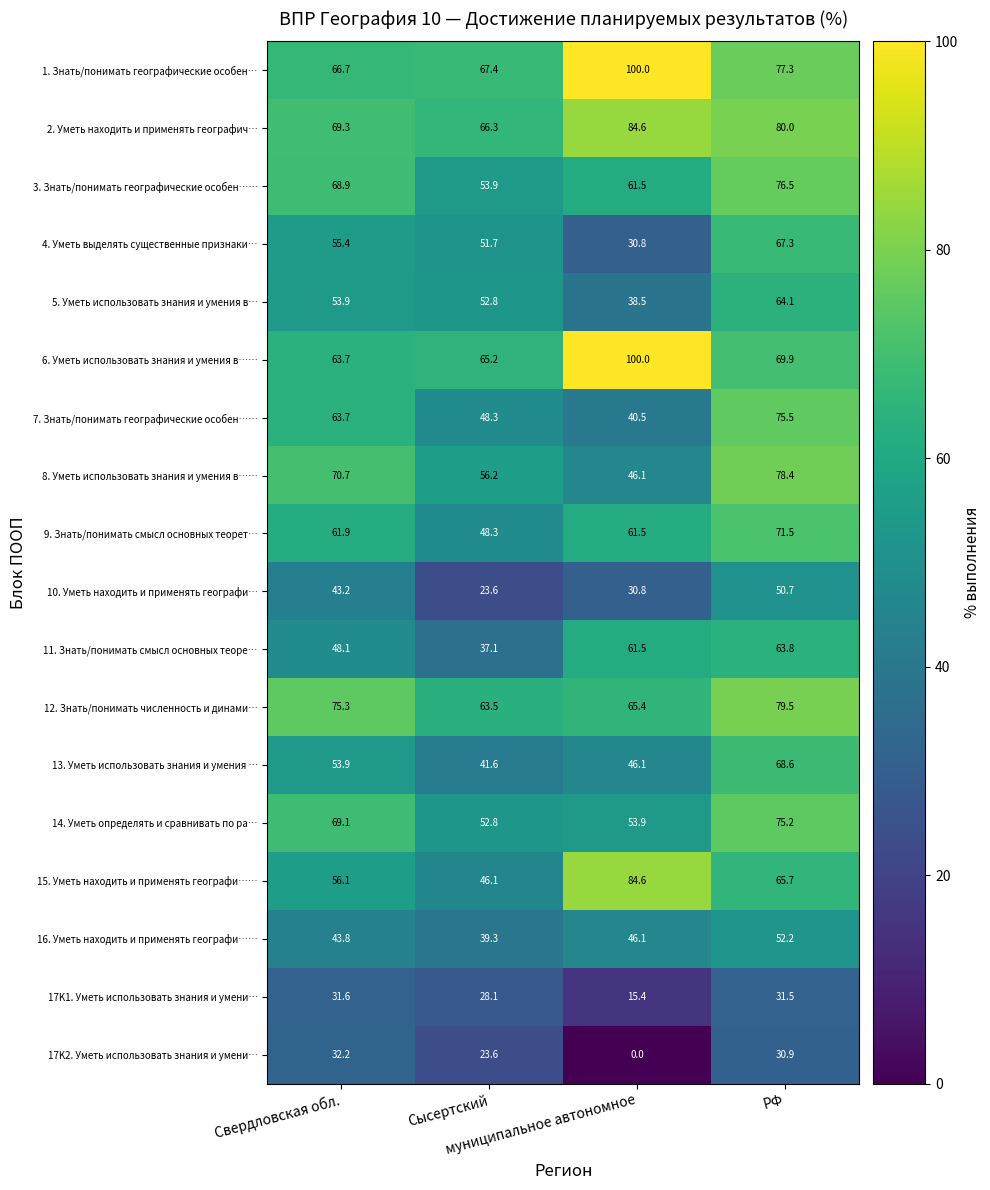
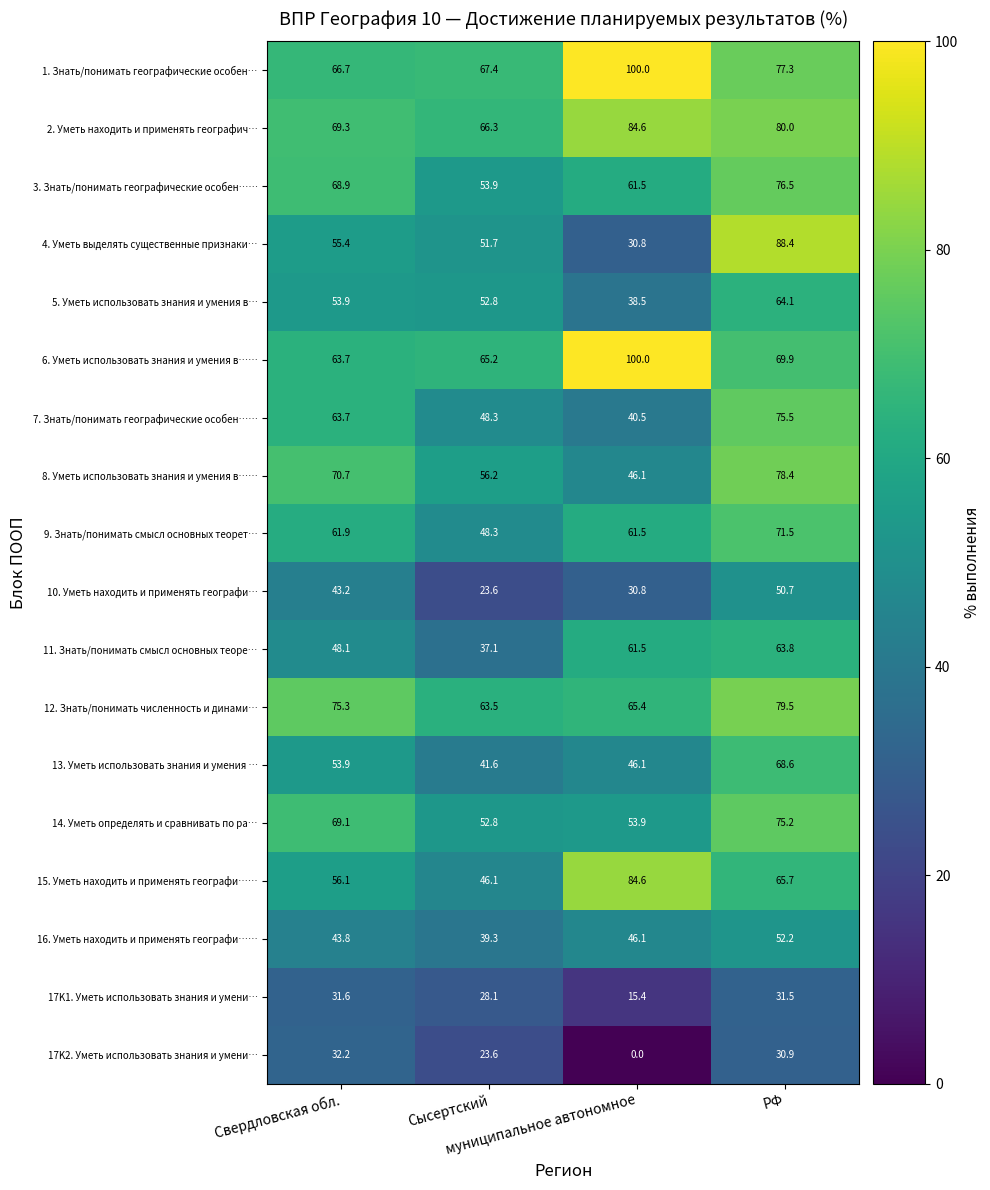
4. Уметь выделять существенные признаки…, РФ: 67.3 -> 88.4
